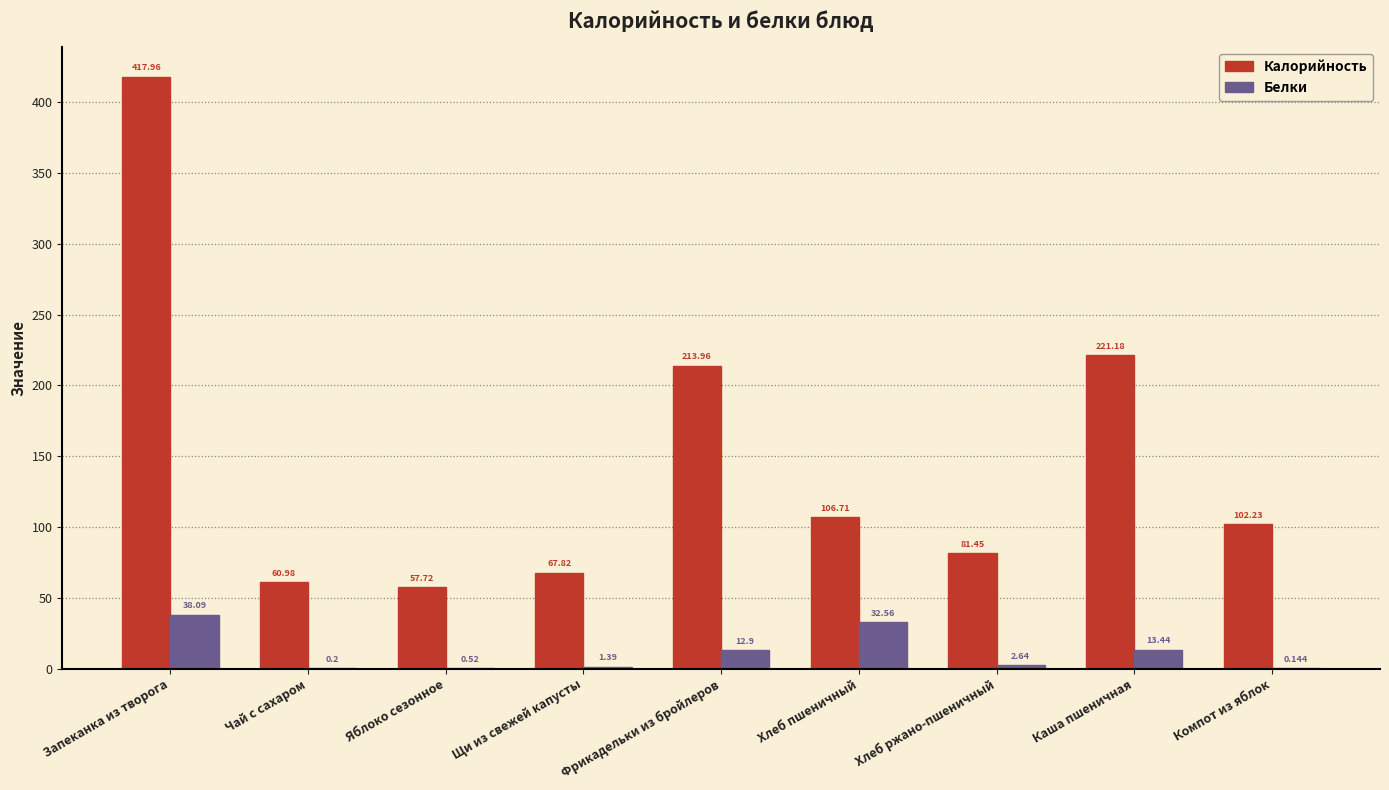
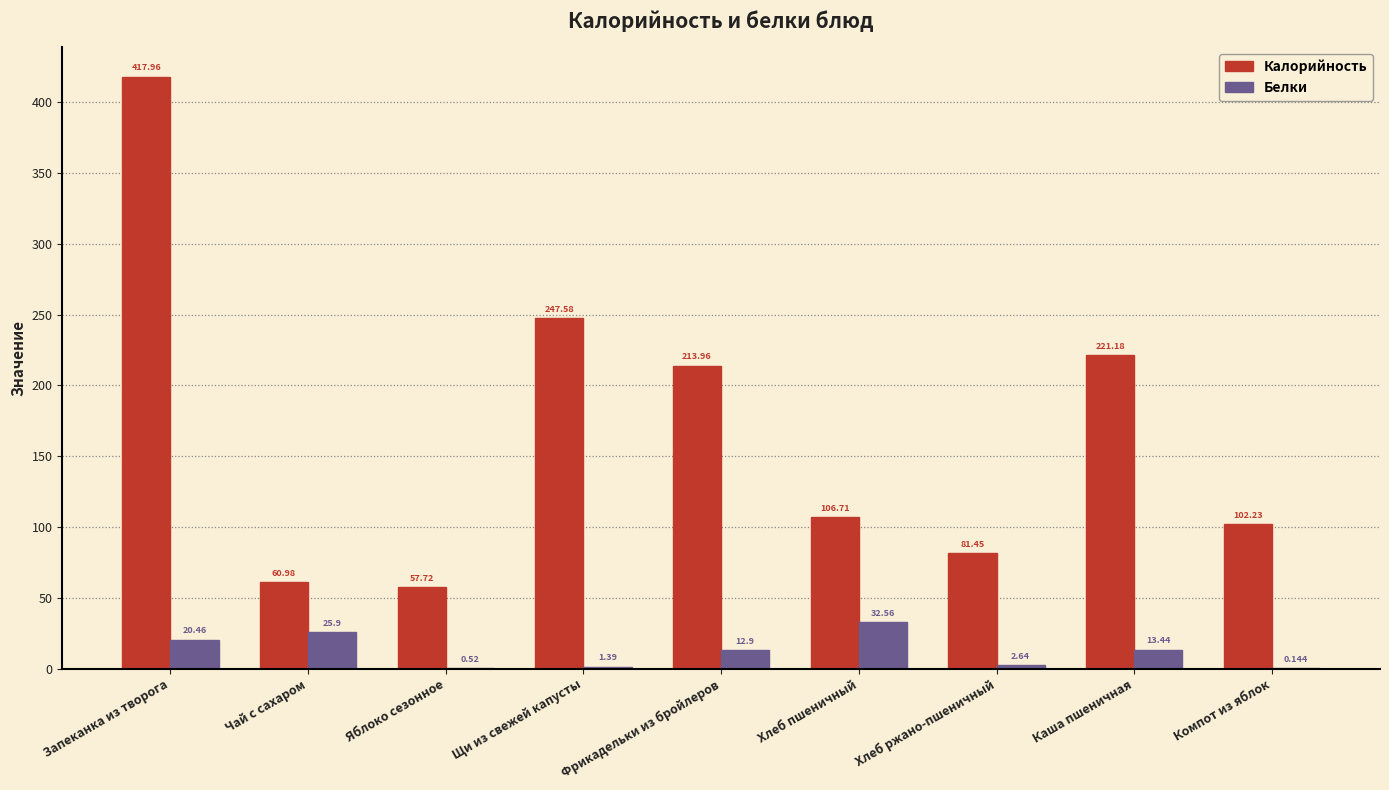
Белки, Запеканка из творога: 38.09 -> 20.46
Белки, Чай с сахаром: 0.2 -> 25.9
Калорийность, Щи из свежей капусты: 67.82 -> 247.58
